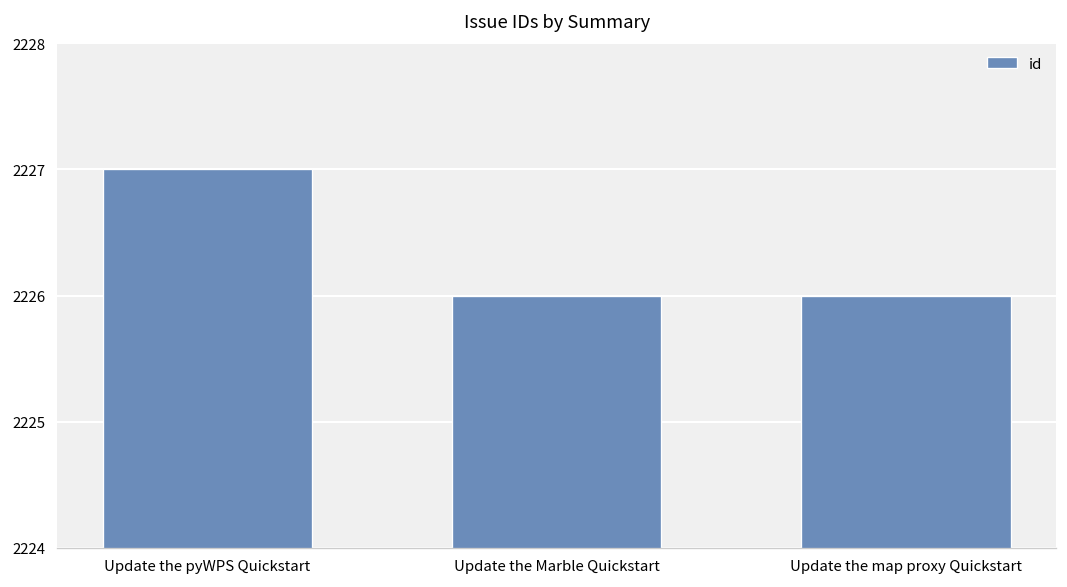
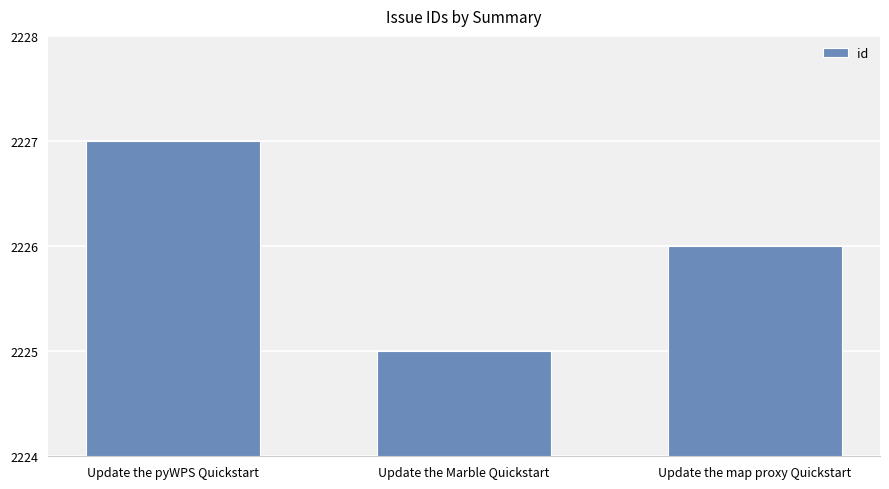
Update the Marble Quickstart: 2226 -> 2225
